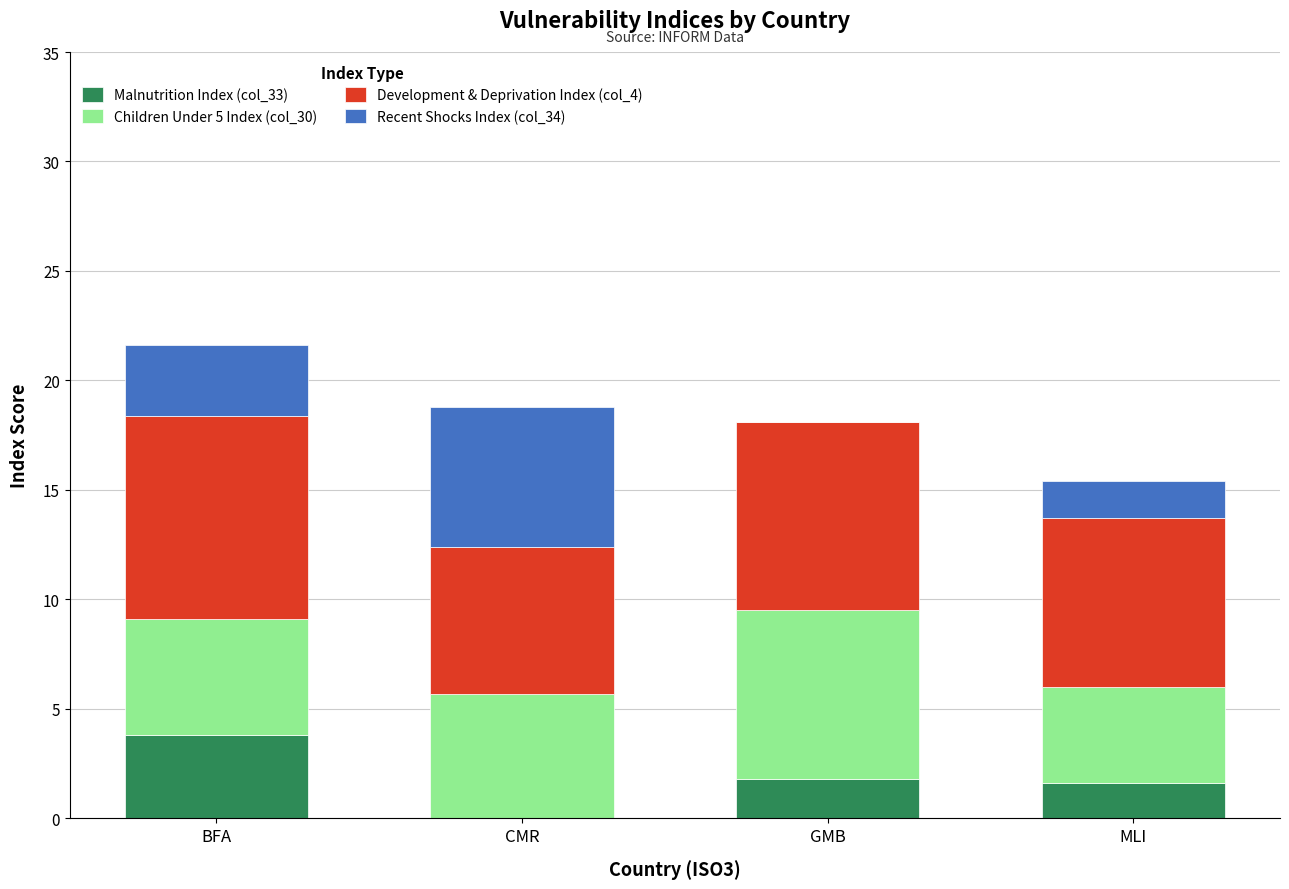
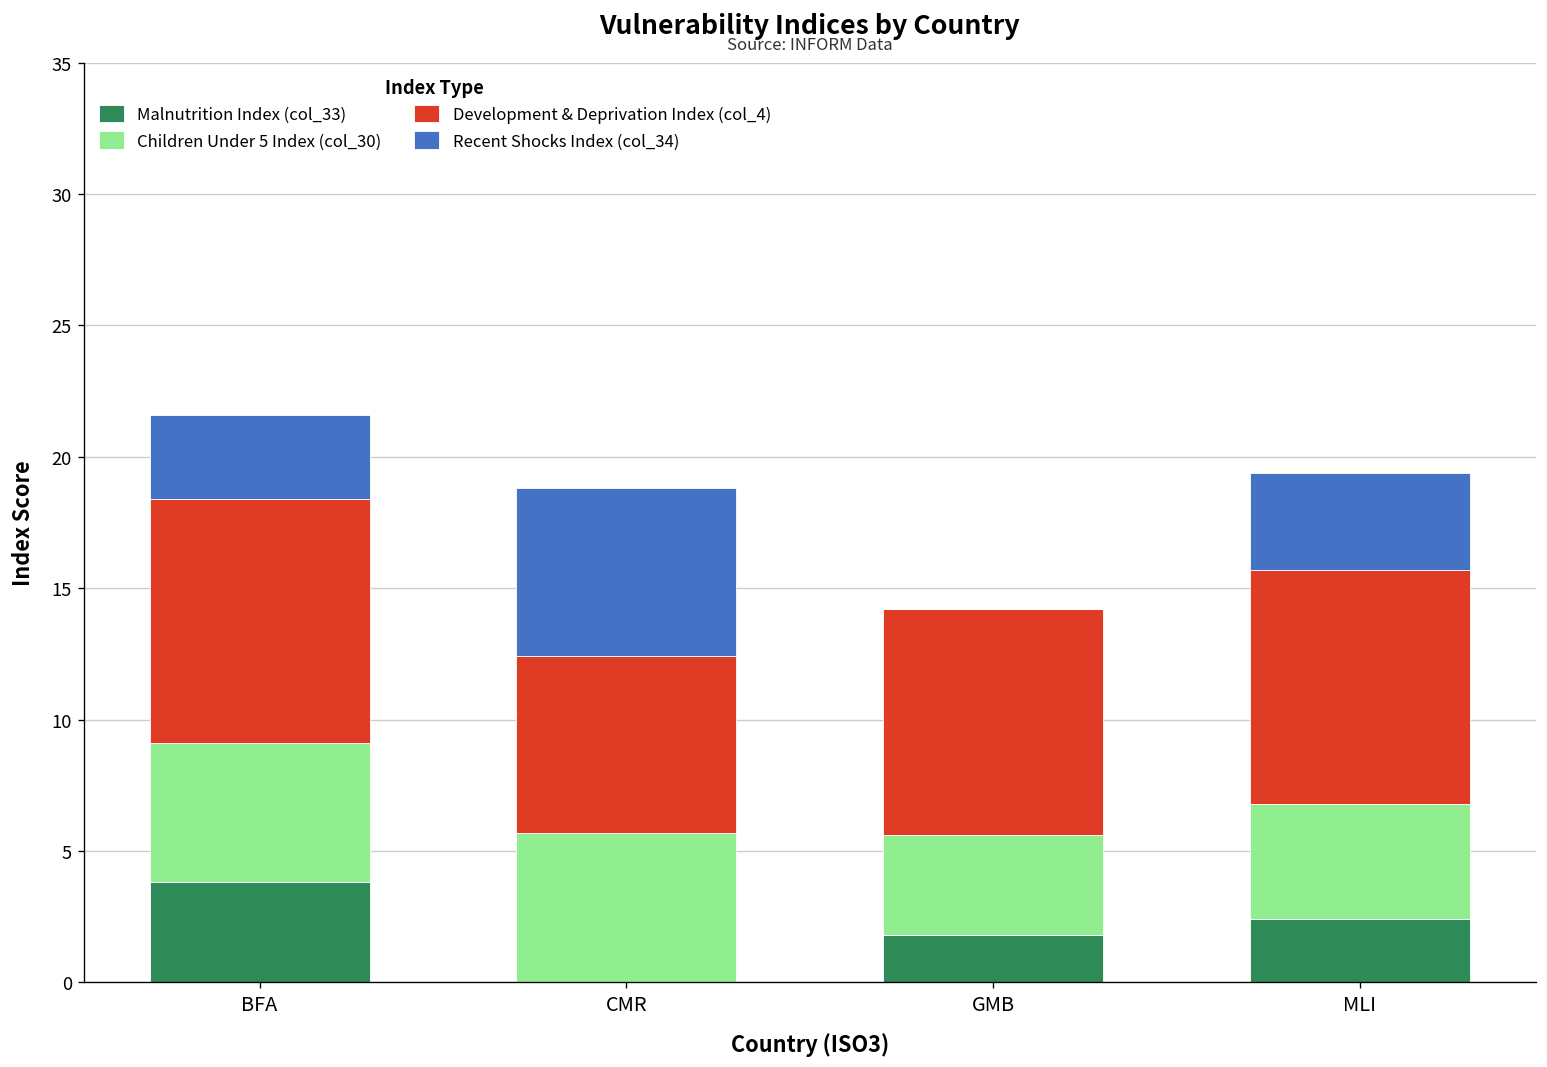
Children Under 5 Index (col_30), GMB: 7.7 -> 3.8
Malnutrition Index (col_33), MLI: 1.6 -> 2.4
Development & Deprivation Index (col_4), MLI: 7.7 -> 8.9
Recent Shocks Index (col_34), MLI: 1.7 -> 3.7
